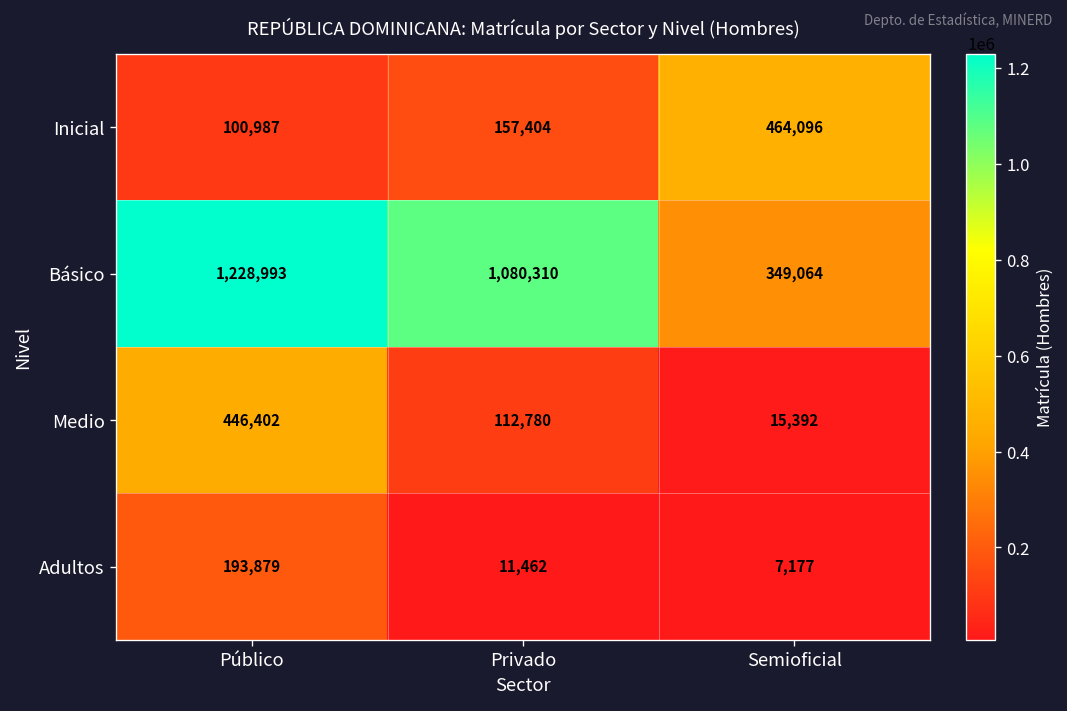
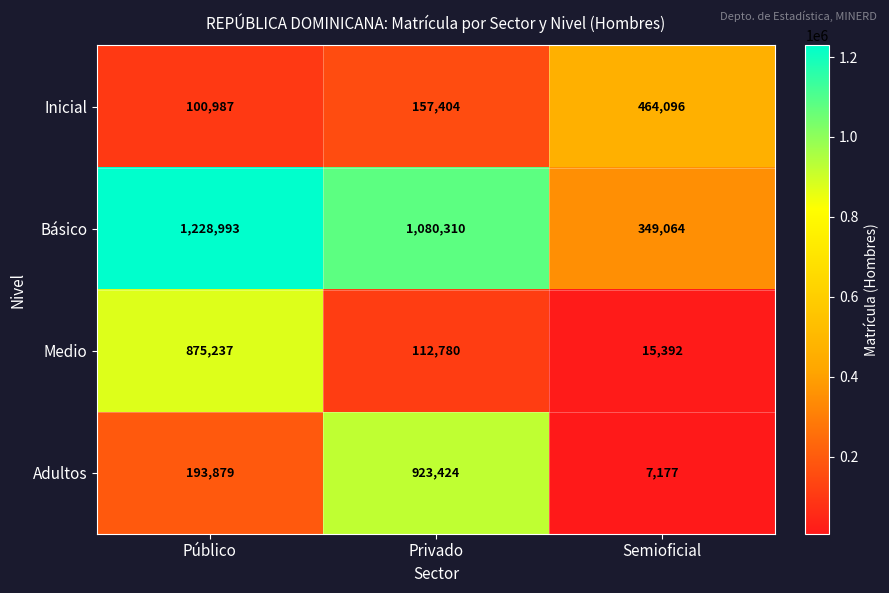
Medio, Público: 446,402 -> 875,237
Adultos, Privado: 11,462 -> 923,424
